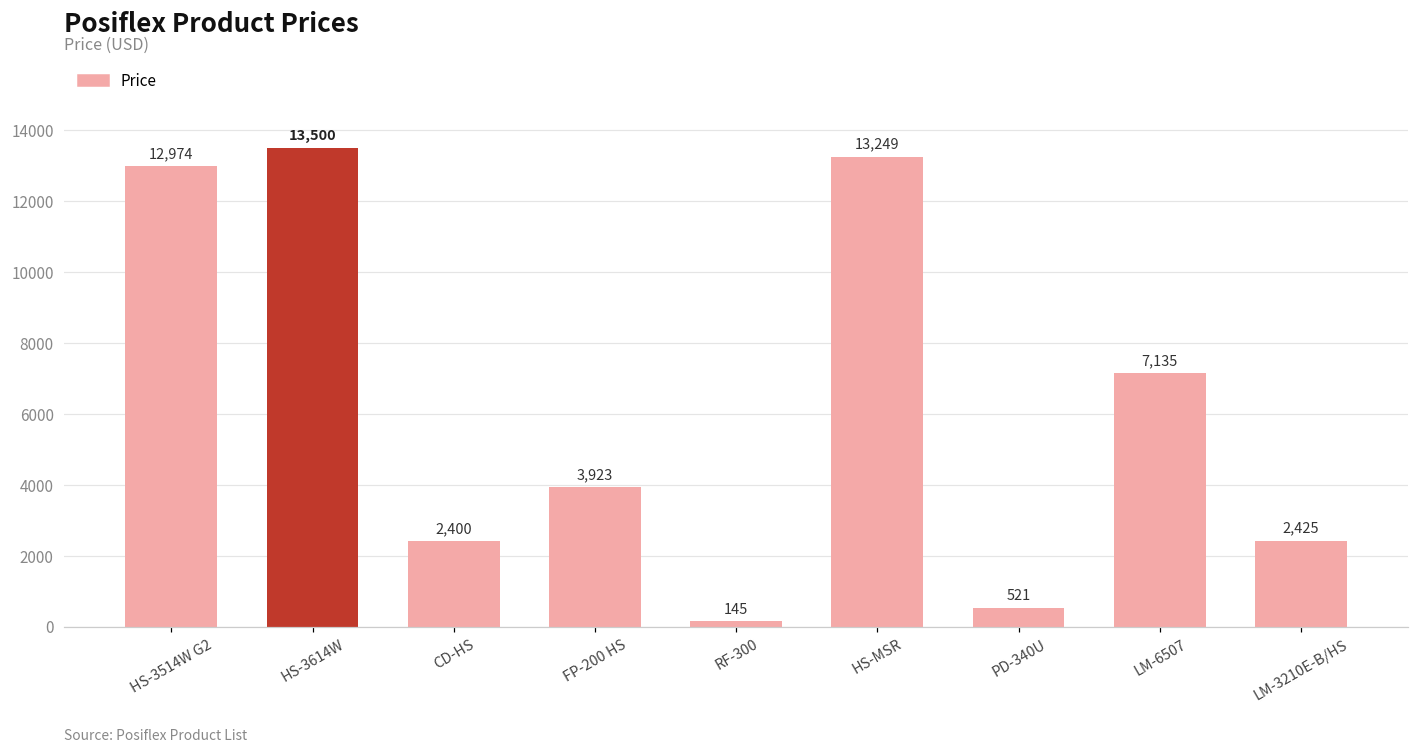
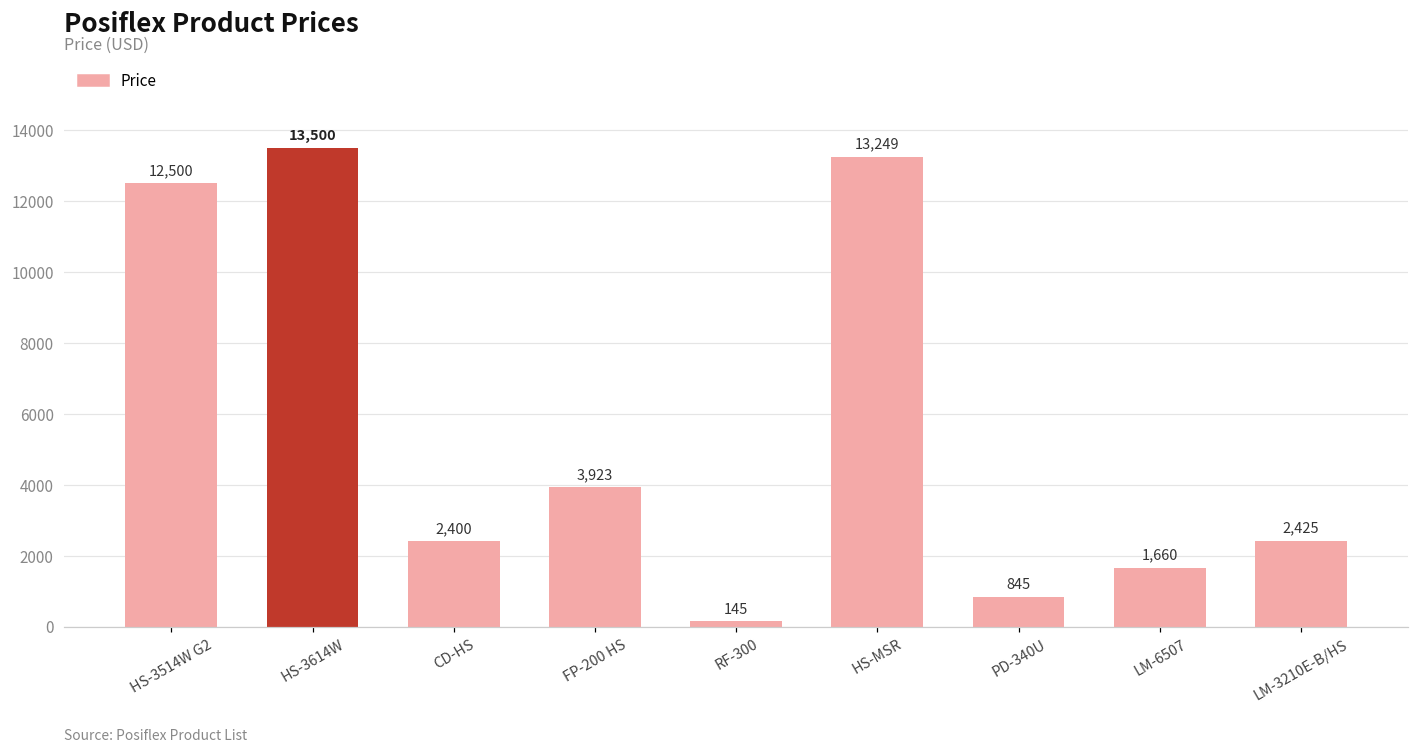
HS-3514W G2: 12,974 -> 12,500
PD-340U: 521 -> 845
LM-6507: 7,135 -> 1,660
